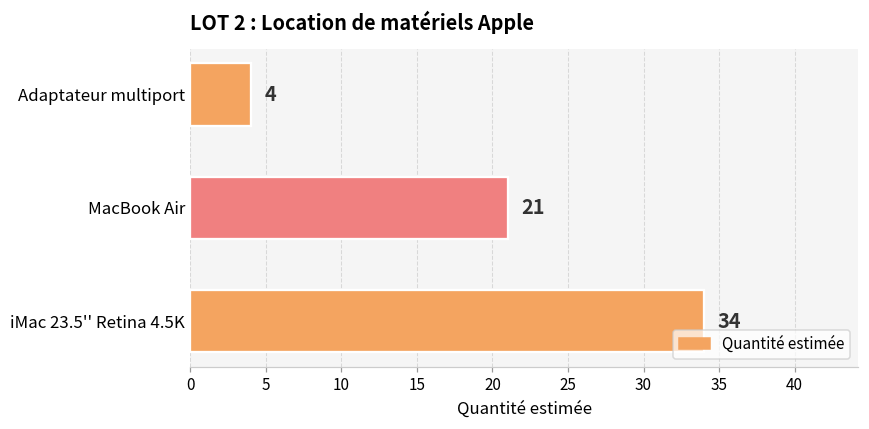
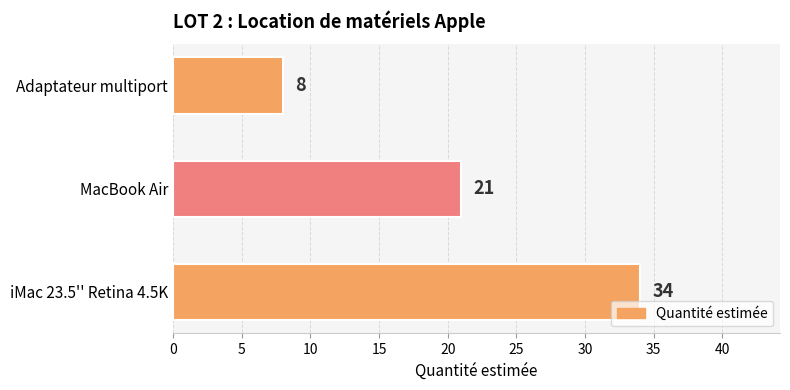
Adaptateur multiport: 4 -> 8
